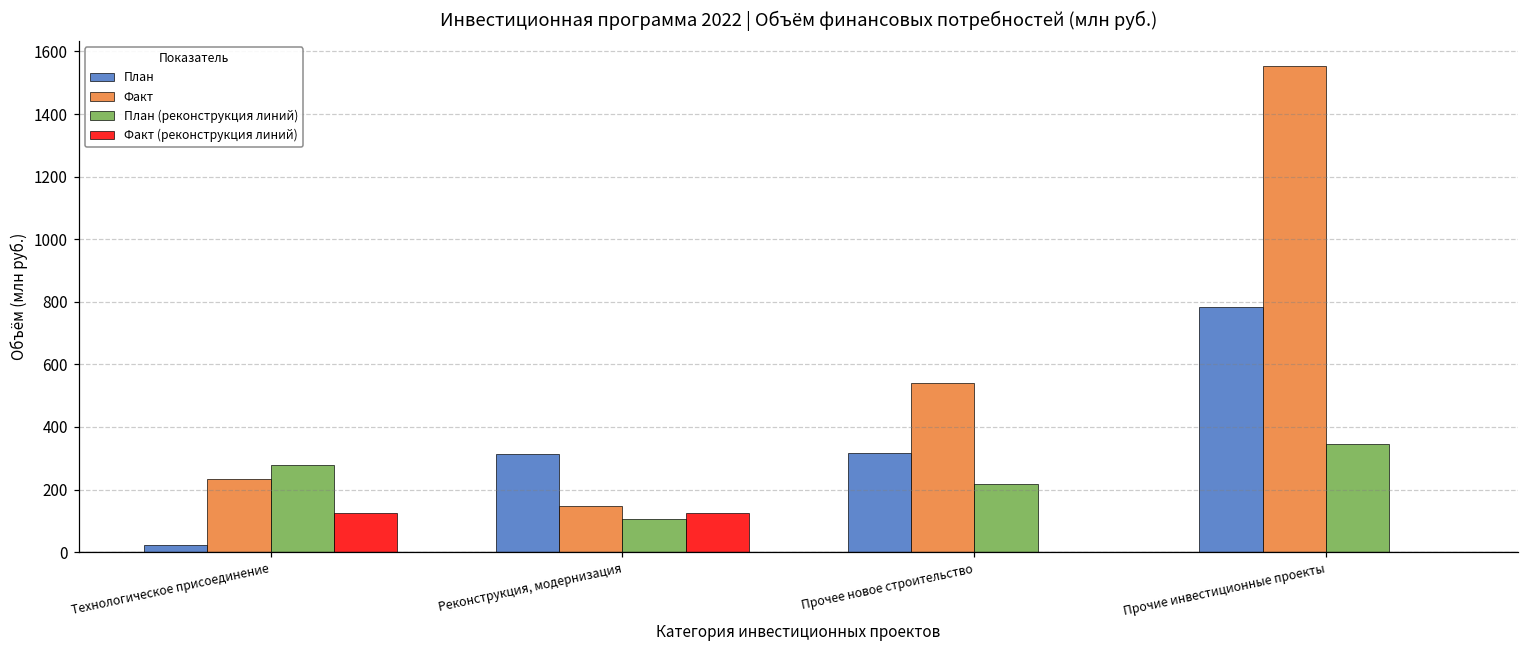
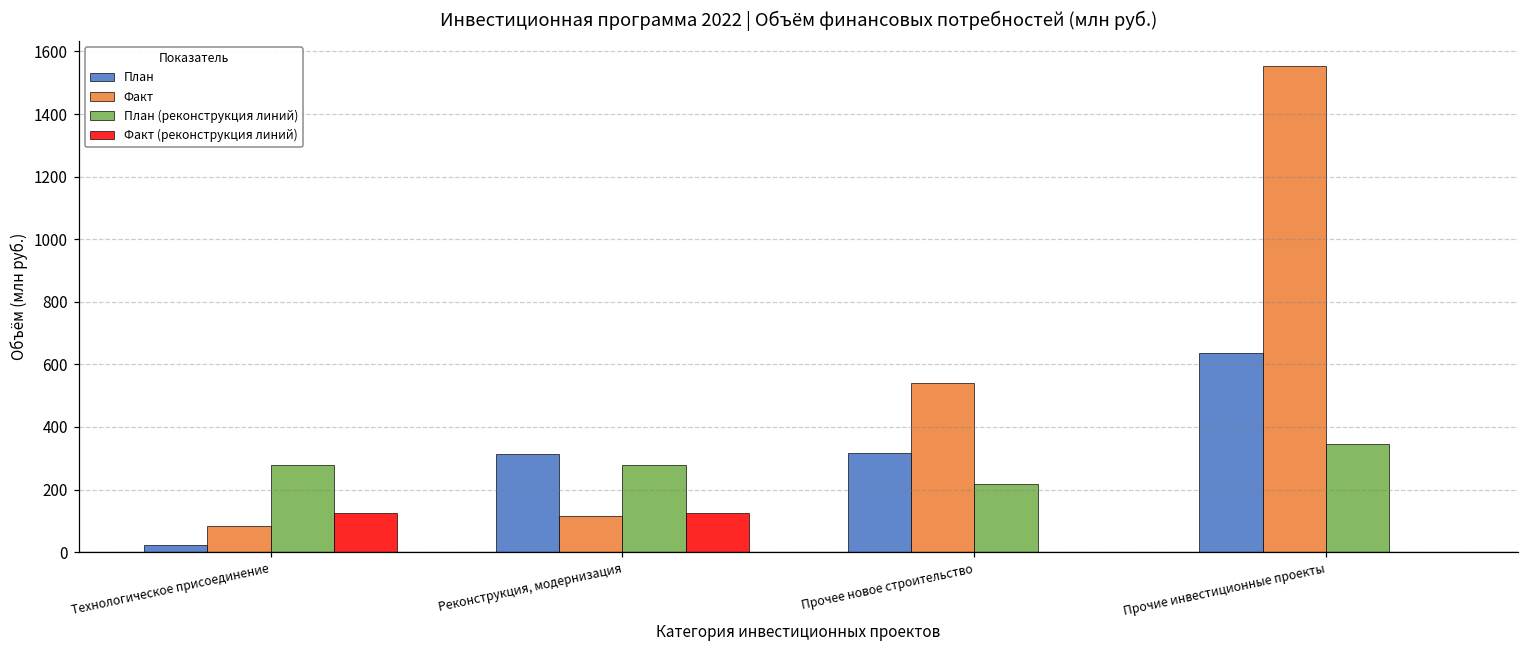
Факт, Технологическое присоединение: 240 -> 80
Факт, Реконструкция, модернизация: 150 -> 120
План (реконструкция линий), Реконструкция, модернизация: 110 -> 280
План, Прочие инвестиционные проекты: 780 -> 640
